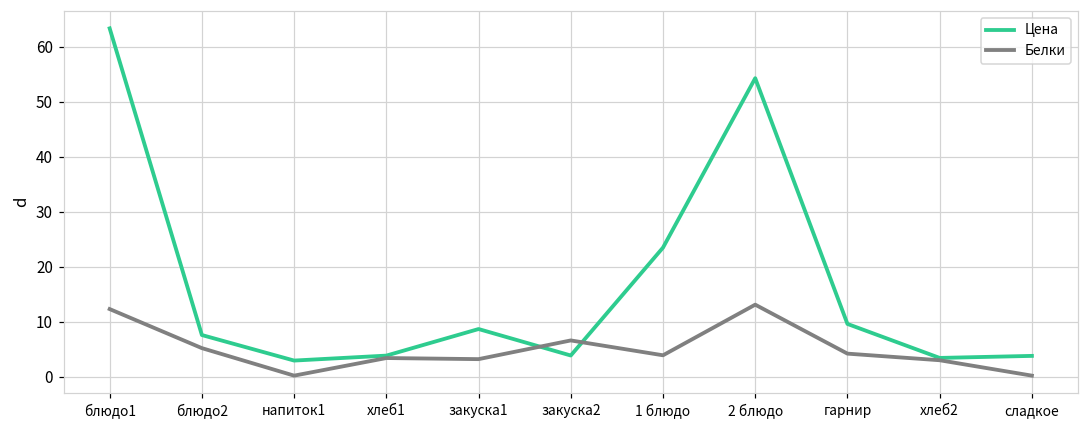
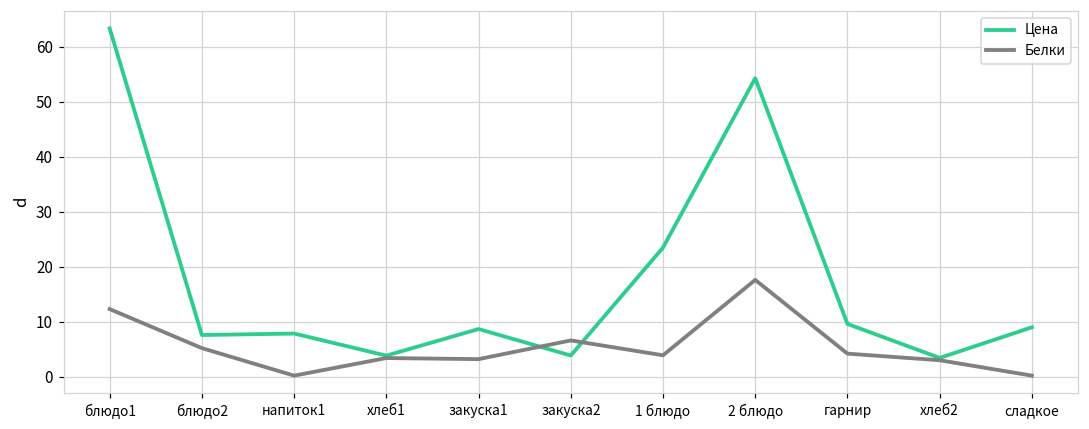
Цена, напиток1: 3 -> 8
Белки, 2 блюдо: 13 -> 18
Цена, сладкое: 4 -> 9
